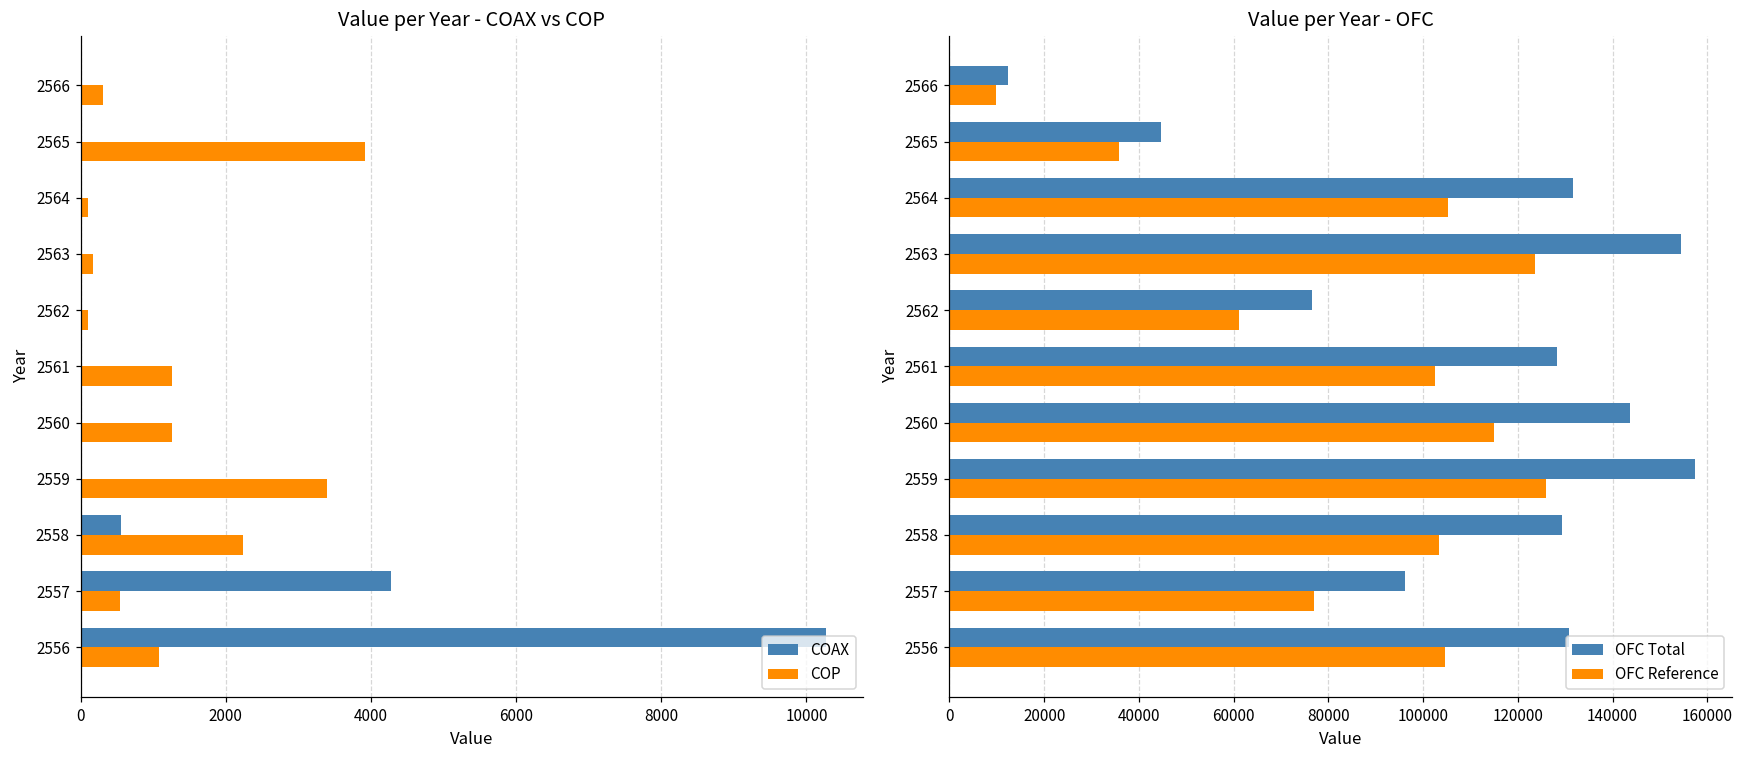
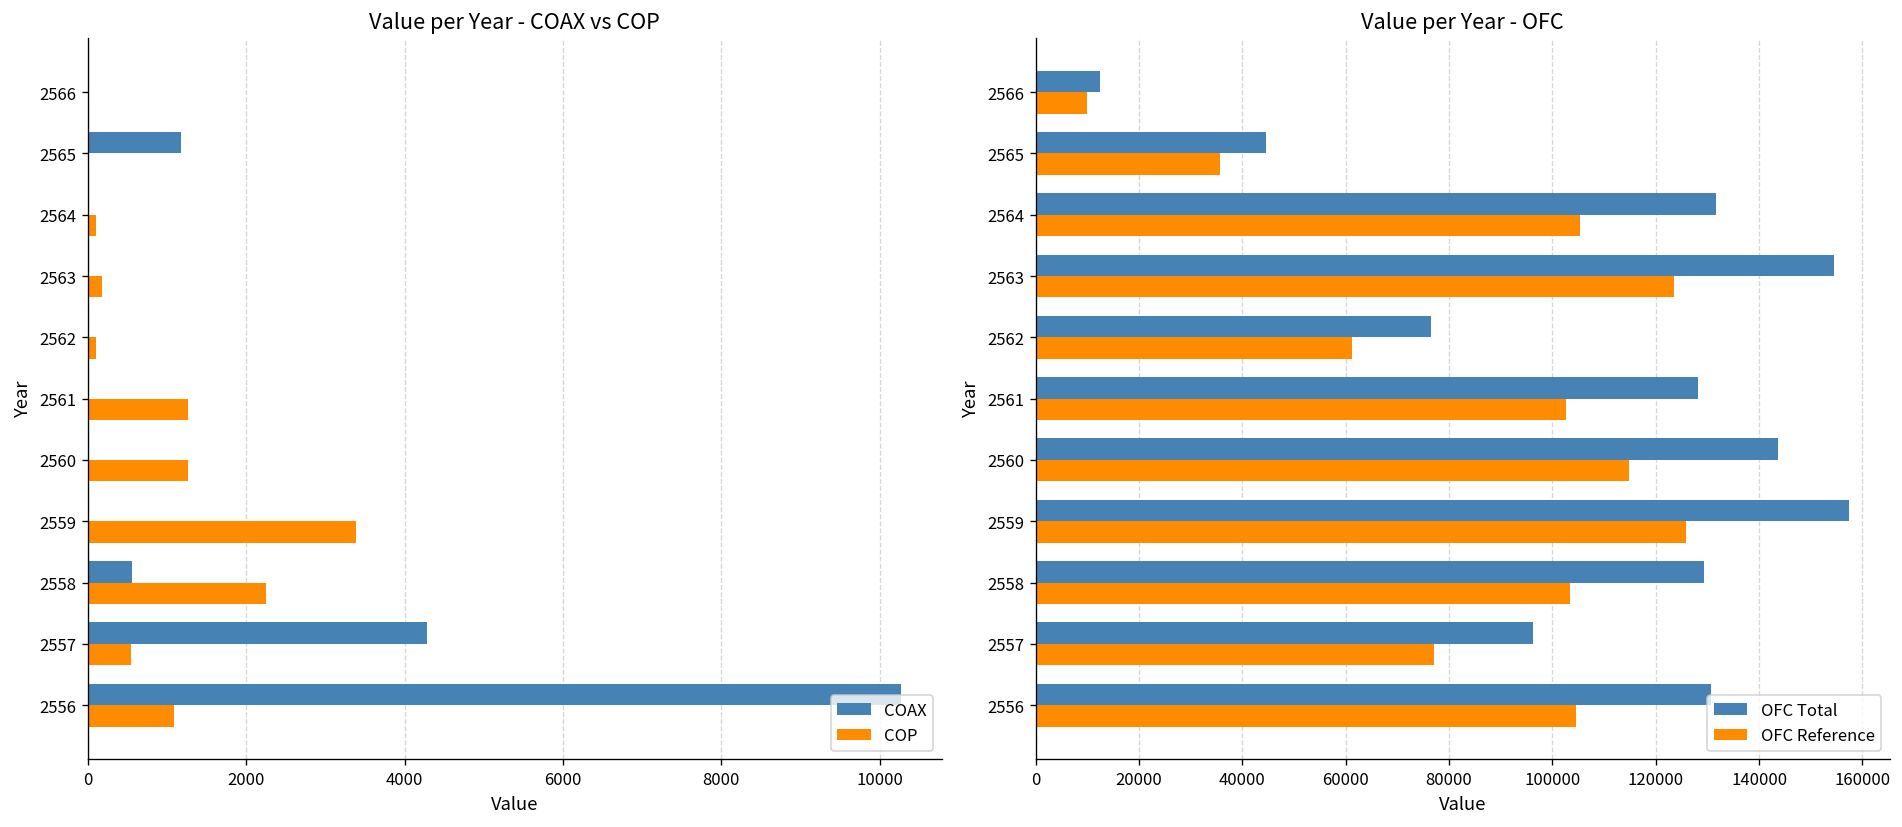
Value per Year - COAX vs COP, COP, 2566: 300 -> 0
Value per Year - COAX vs COP, COAX, 2565: 0 -> 1200
Value per Year - COAX vs COP, COP, 2565: 3900 -> 0
